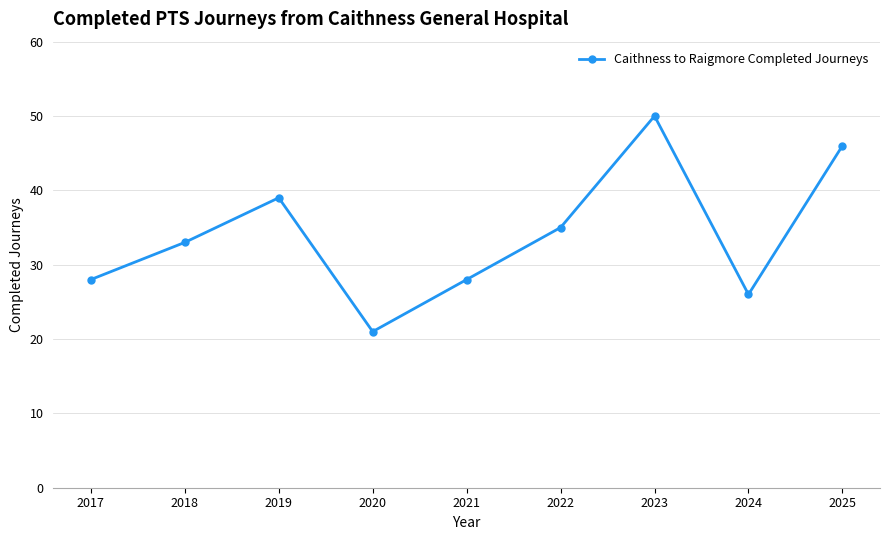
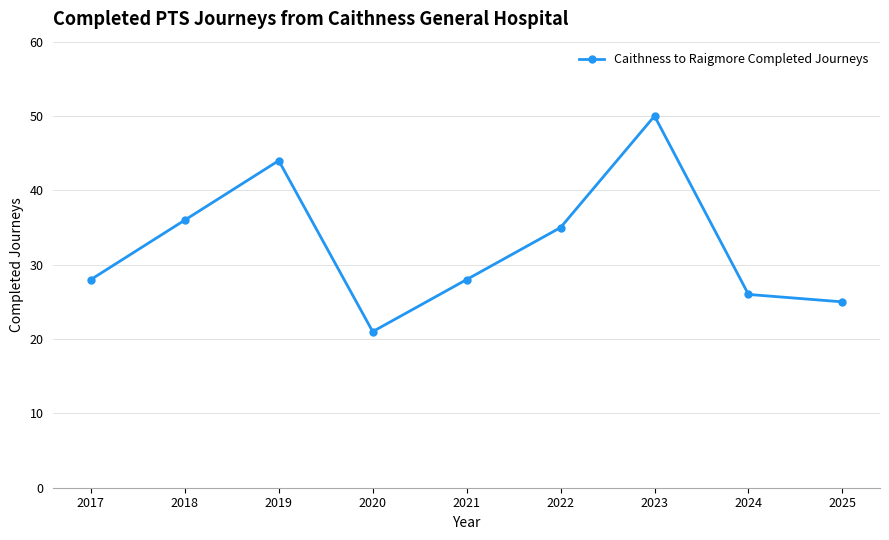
2018: 33 -> 36
2019: 39 -> 44
2025: 46 -> 25
